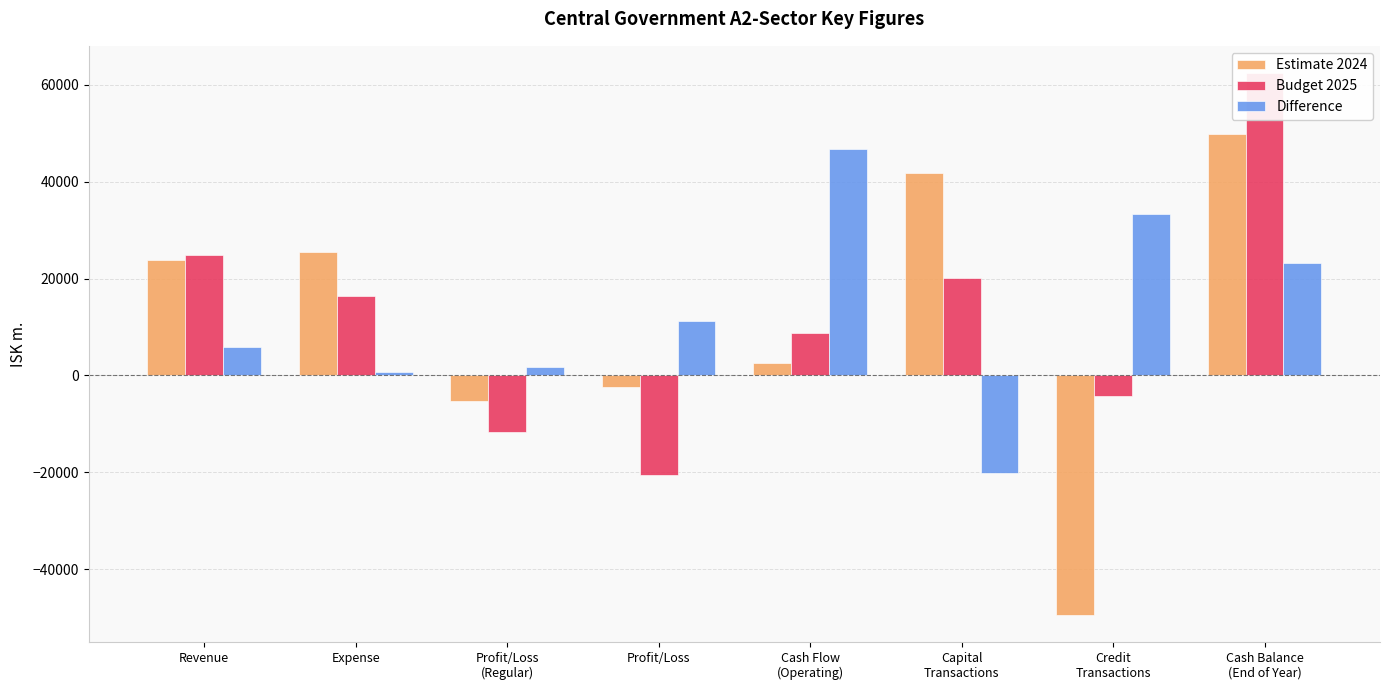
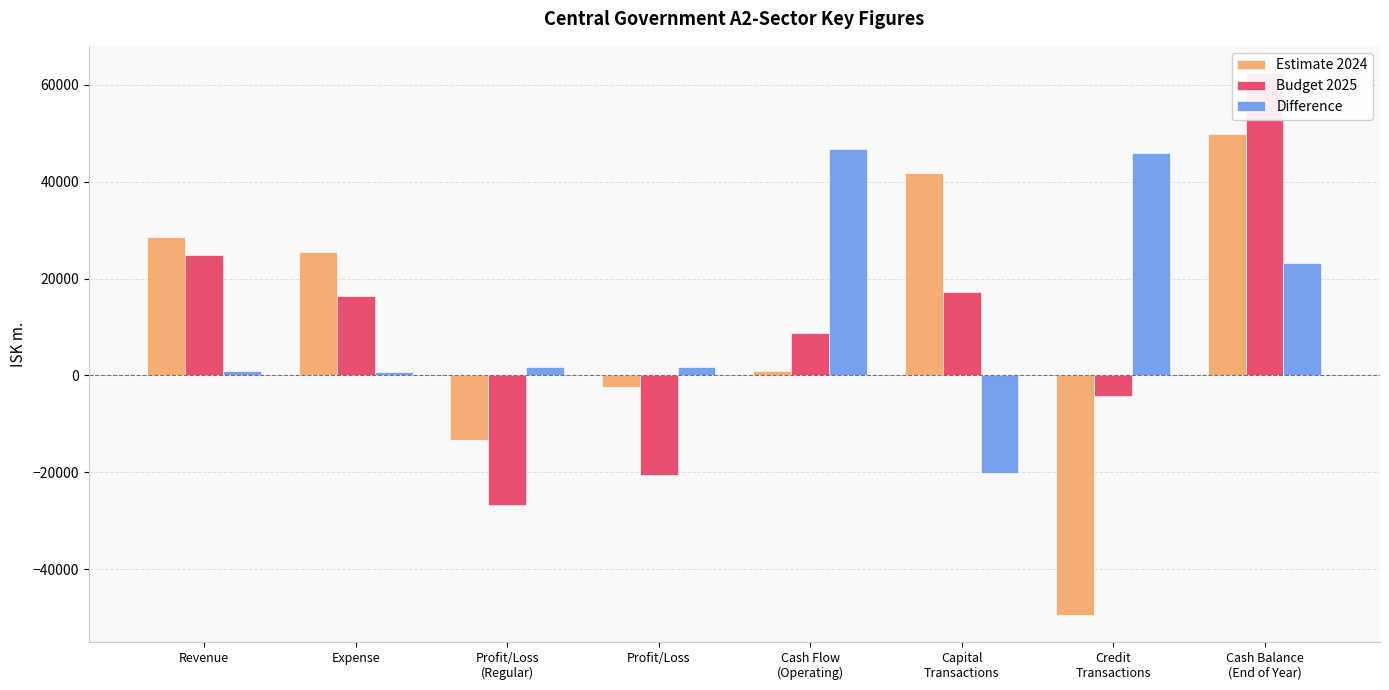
Estimate 2024, Revenue: 24000 -> 28000
Difference, Revenue: 6000 -> 1000
Estimate 2024, Profit/Loss (Regular): -5000 -> -13000
Budget 2025, Profit/Loss (Regular): -12000 -> -27000
Difference, Profit/Loss: 11000 -> 2000
Estimate 2024, Cash Flow (Operating): 3000 -> 1000
Budget 2025, Capital Transactions: 20000 -> 17000
Difference, Credit Transactions: 33000 -> 46000
